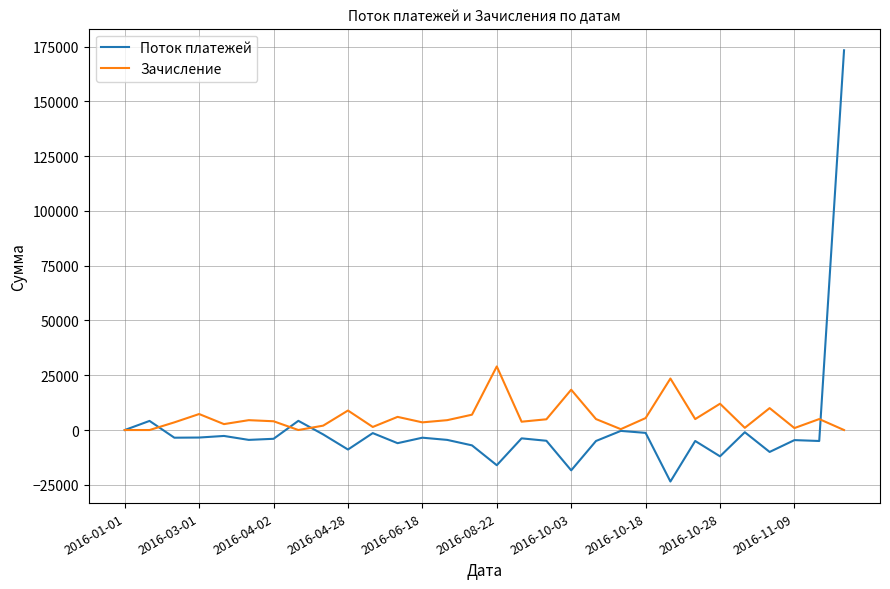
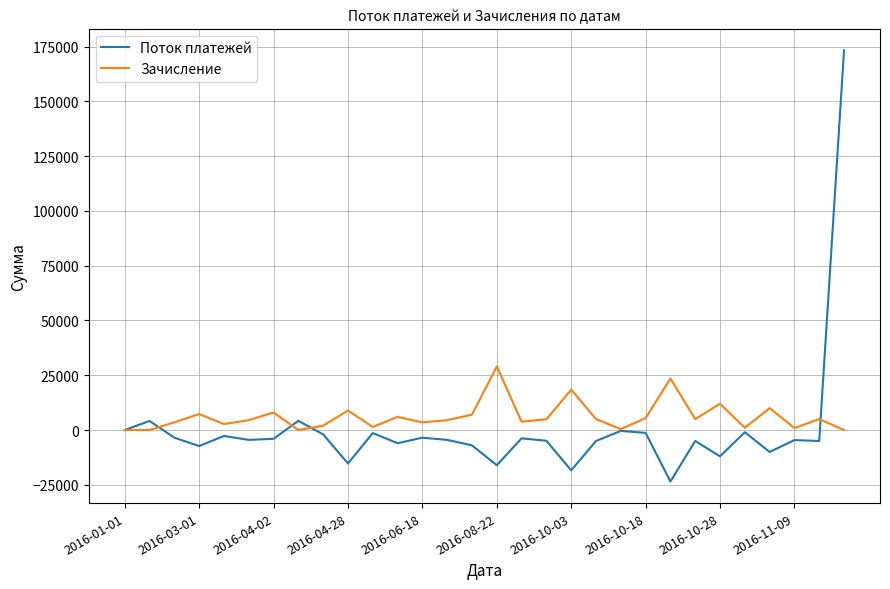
Поток платежей, 2016-03-01: -3000 -> -7000
Зачисление, 2016-04-02: 4000 -> 8000
Поток платежей, 2016-04-28: -9000 -> -15000
